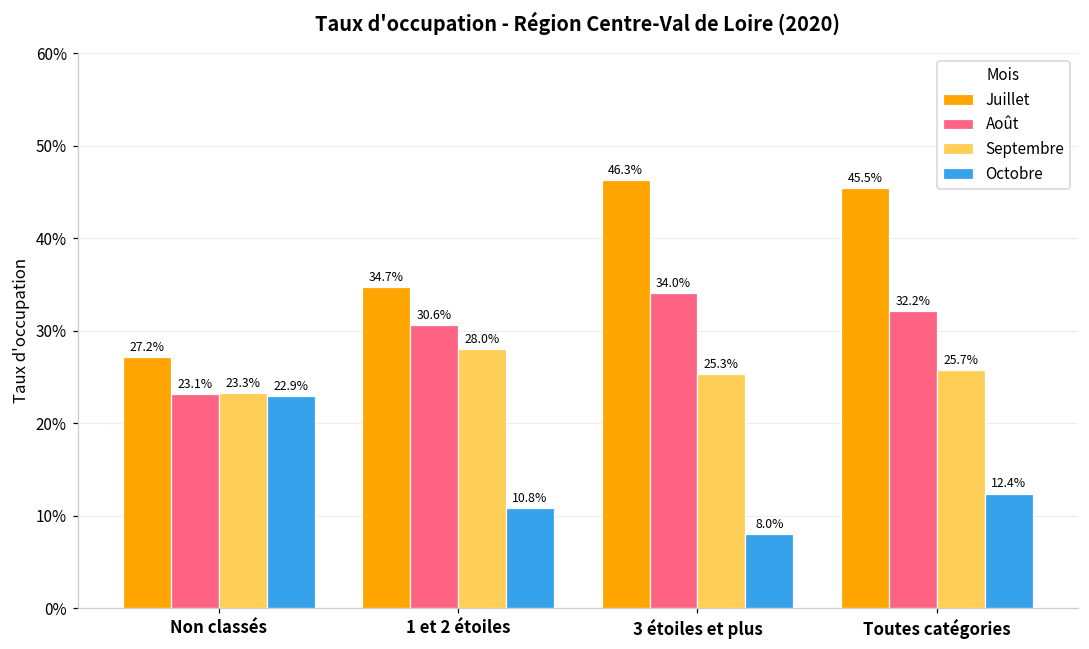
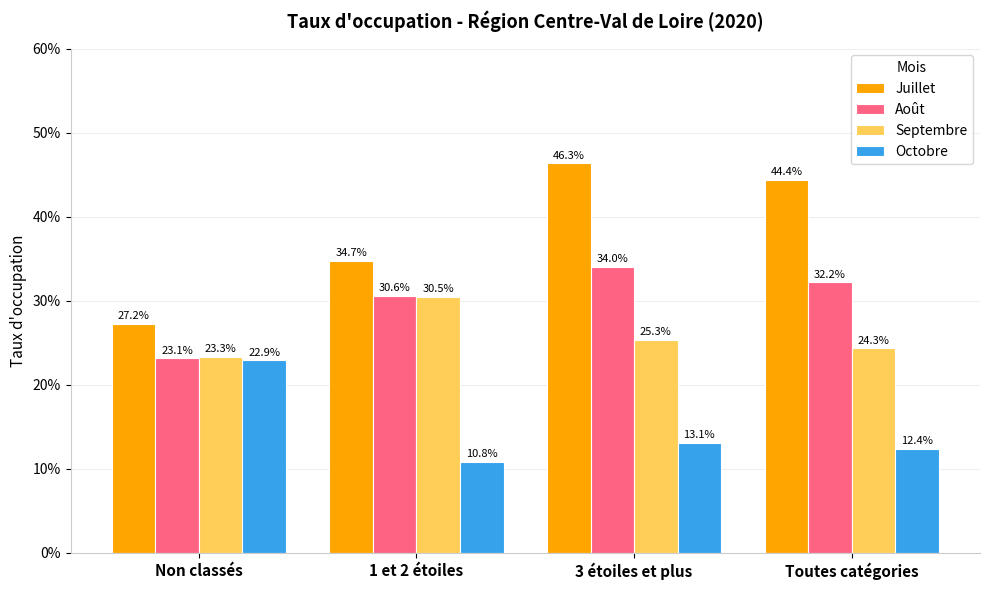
Septembre, 1 et 2 étoiles: 28.0% -> 30.5%
Octobre, 3 étoiles et plus: 8.0% -> 13.1%
Juillet, Toutes catégories: 45.5% -> 44.4%
Septembre, Toutes catégories: 25.7% -> 24.3%
